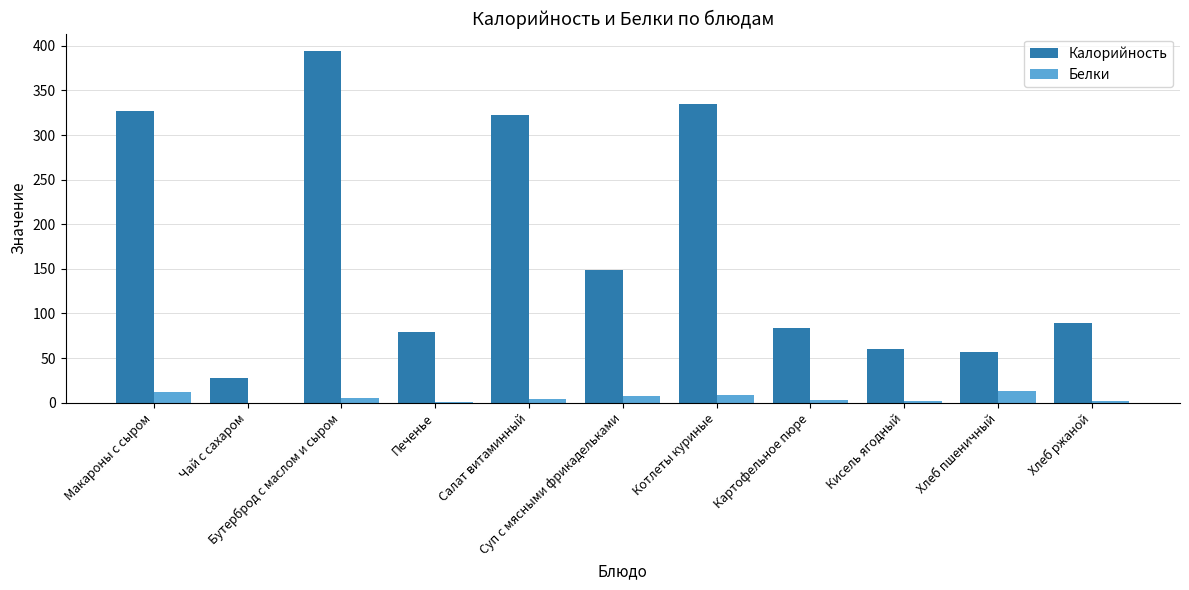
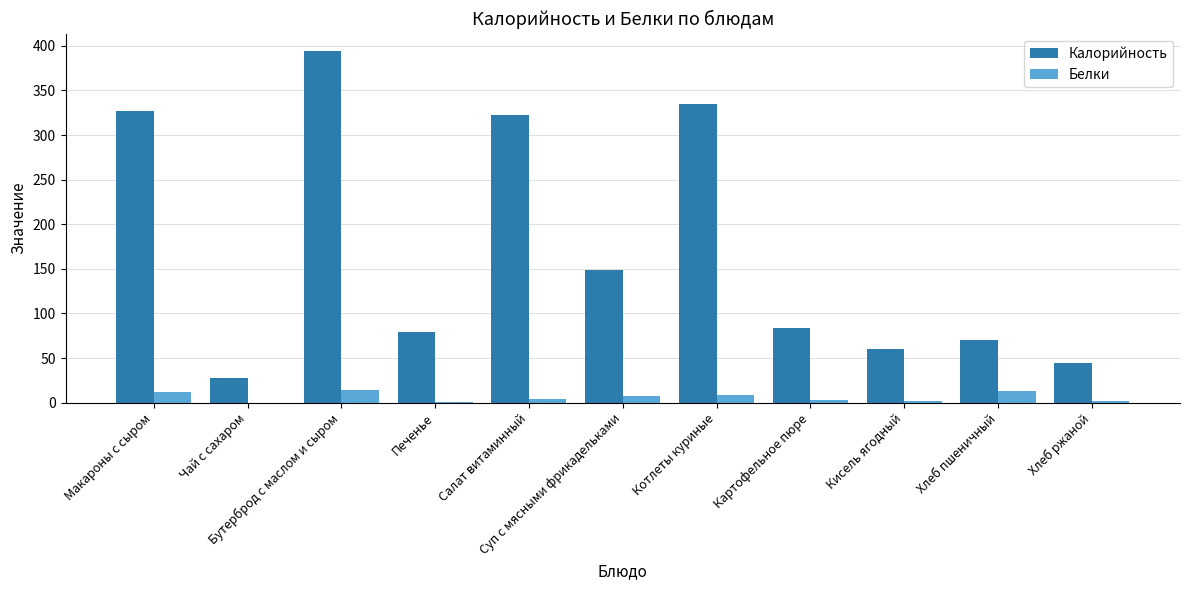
Белки, Бутерброд с маслом и сыром: 5 -> 14
Калорийность, Хлеб пшеничный: 60 -> 70
Калорийность, Хлеб ржаной: 90 -> 40
